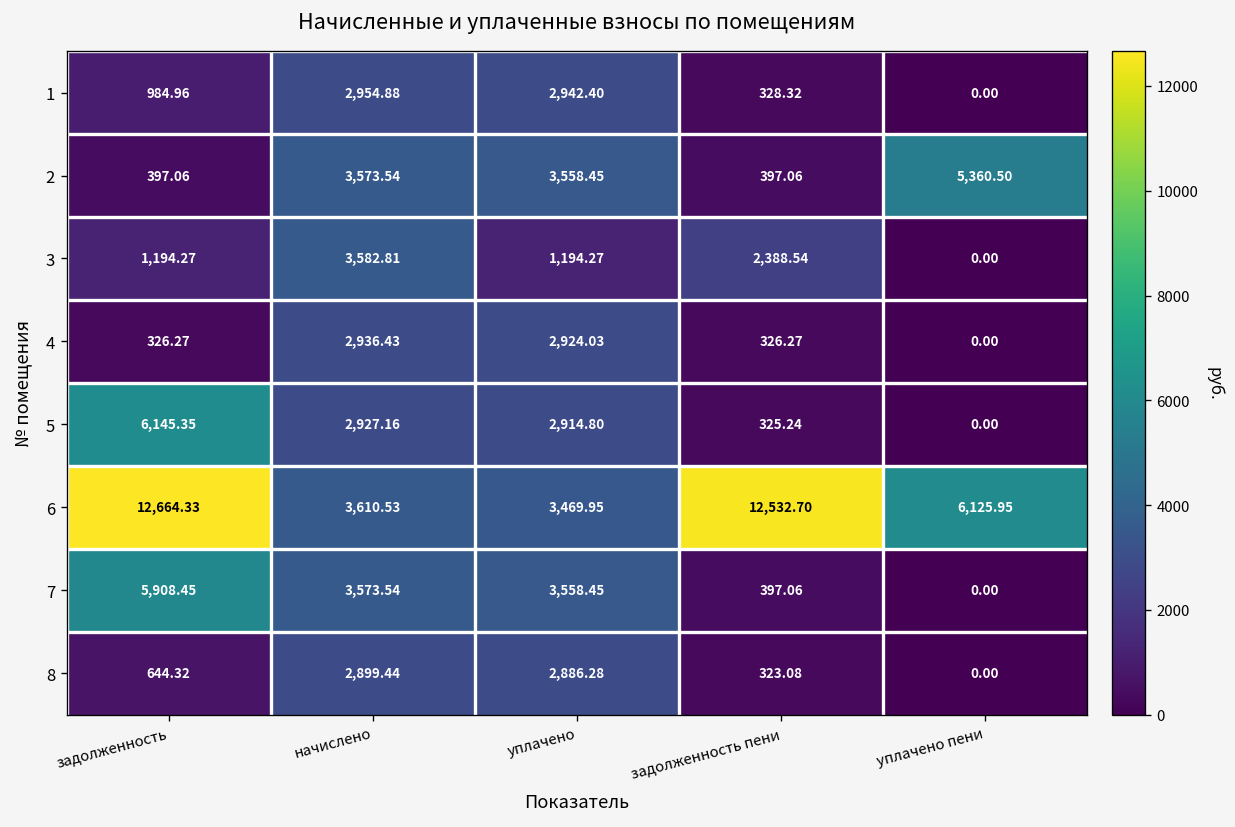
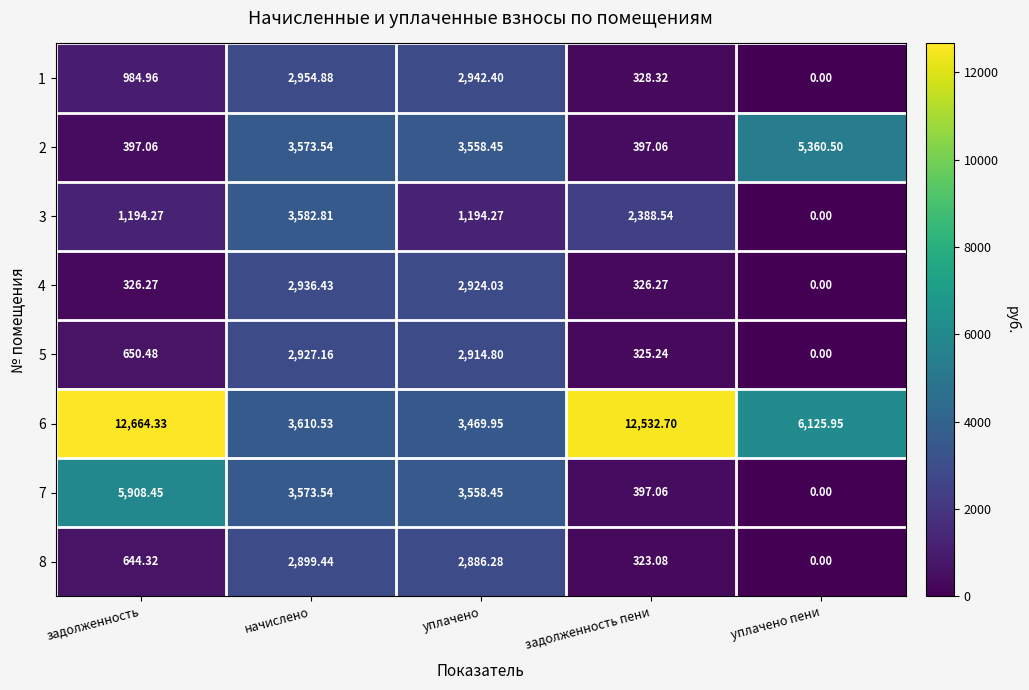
5, задолженность: 6,145.35 -> 650.48
